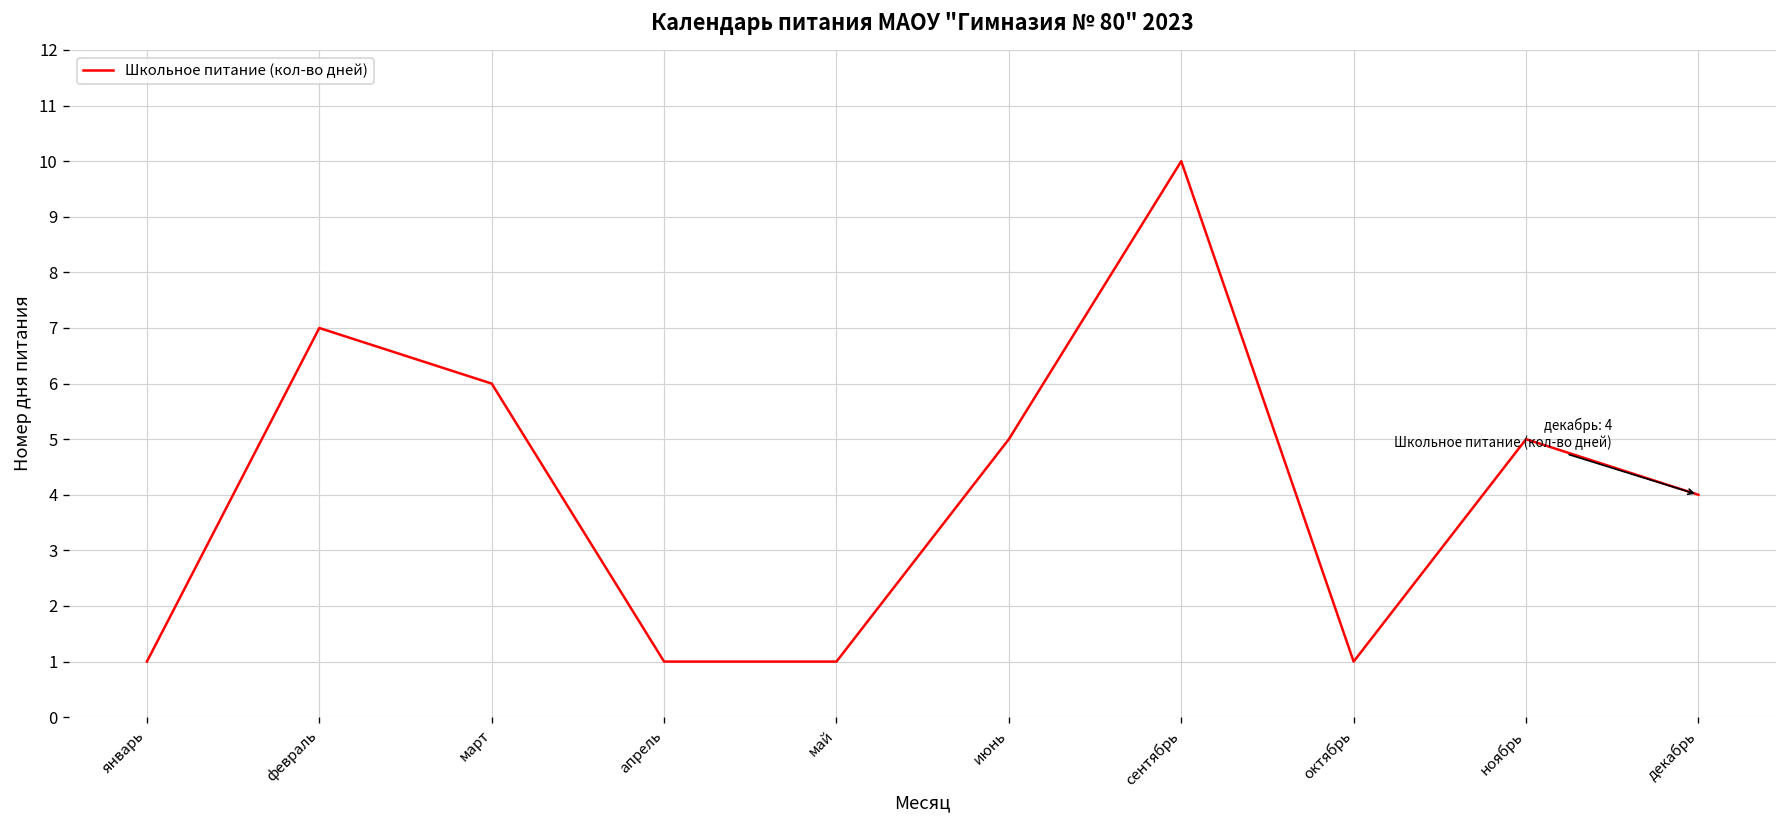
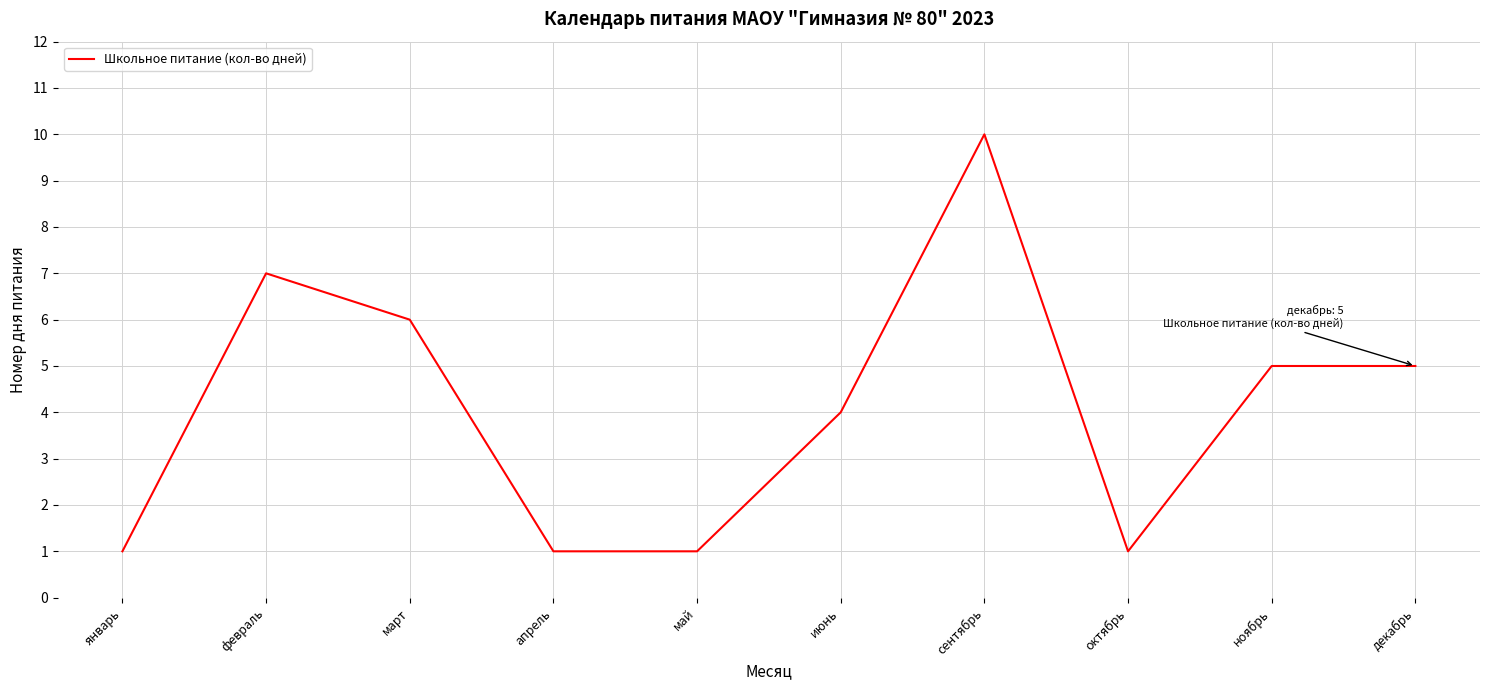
июнь: 5 -> 4
декабрь: 4 -> 5
